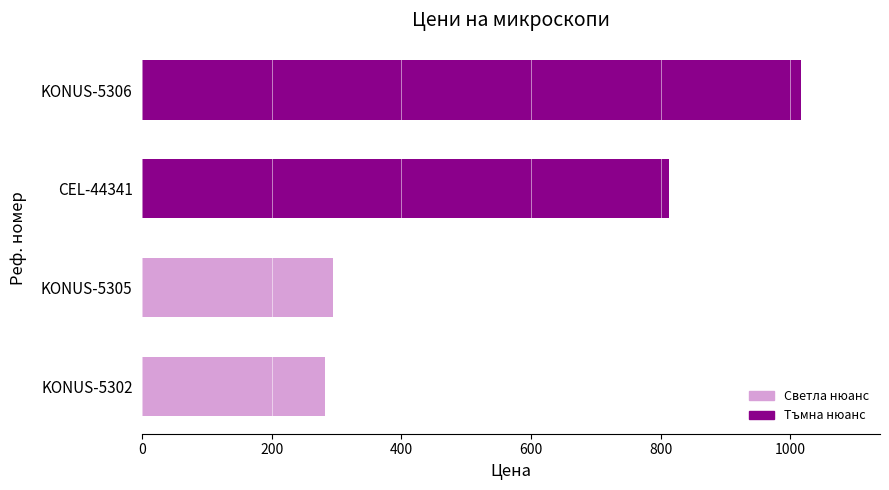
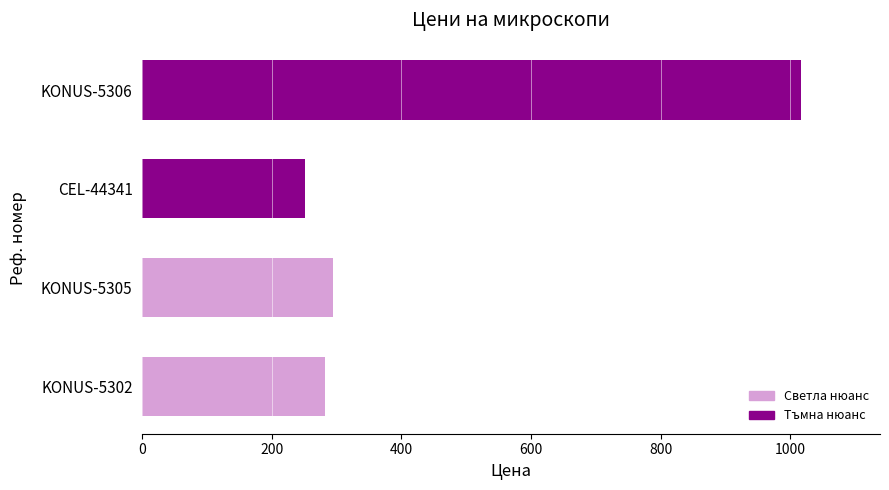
CEL-44341: 810 -> 250
